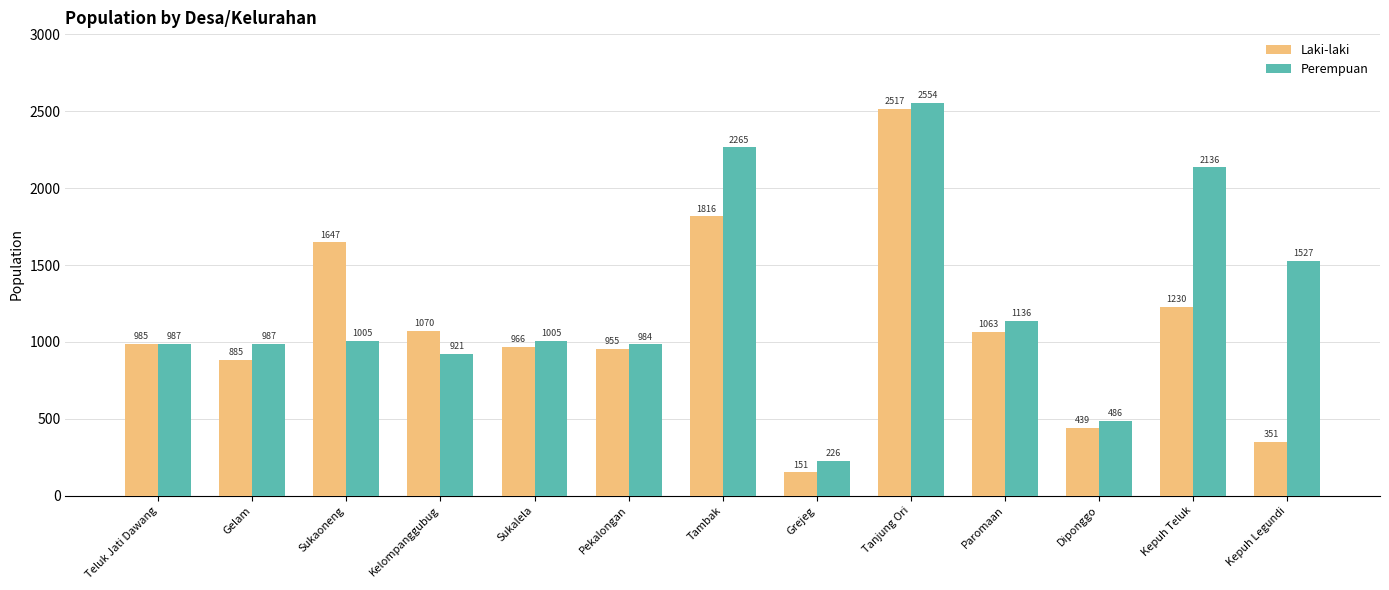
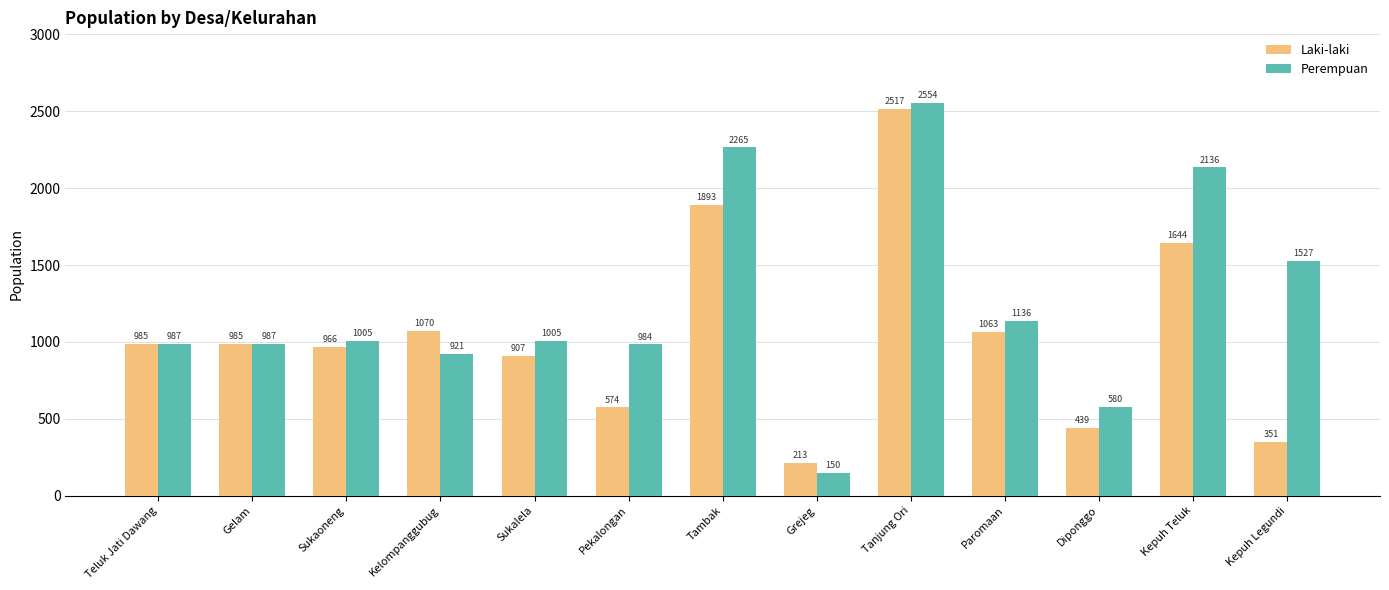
Laki-laki, Gelam: 885 -> 985
Laki-laki, Sukaoneng: 1647 -> 966
Laki-laki, Sukalela: 966 -> 907
Laki-laki, Pekalongan: 955 -> 574
Laki-laki, Tambak: 1816 -> 1893
Laki-laki, Grejeg: 151 -> 213
Perempuan, Grejeg: 226 -> 150
Perempuan, Diponggo: 486 -> 580
Laki-laki, Kepuh Teluk: 1230 -> 1644
